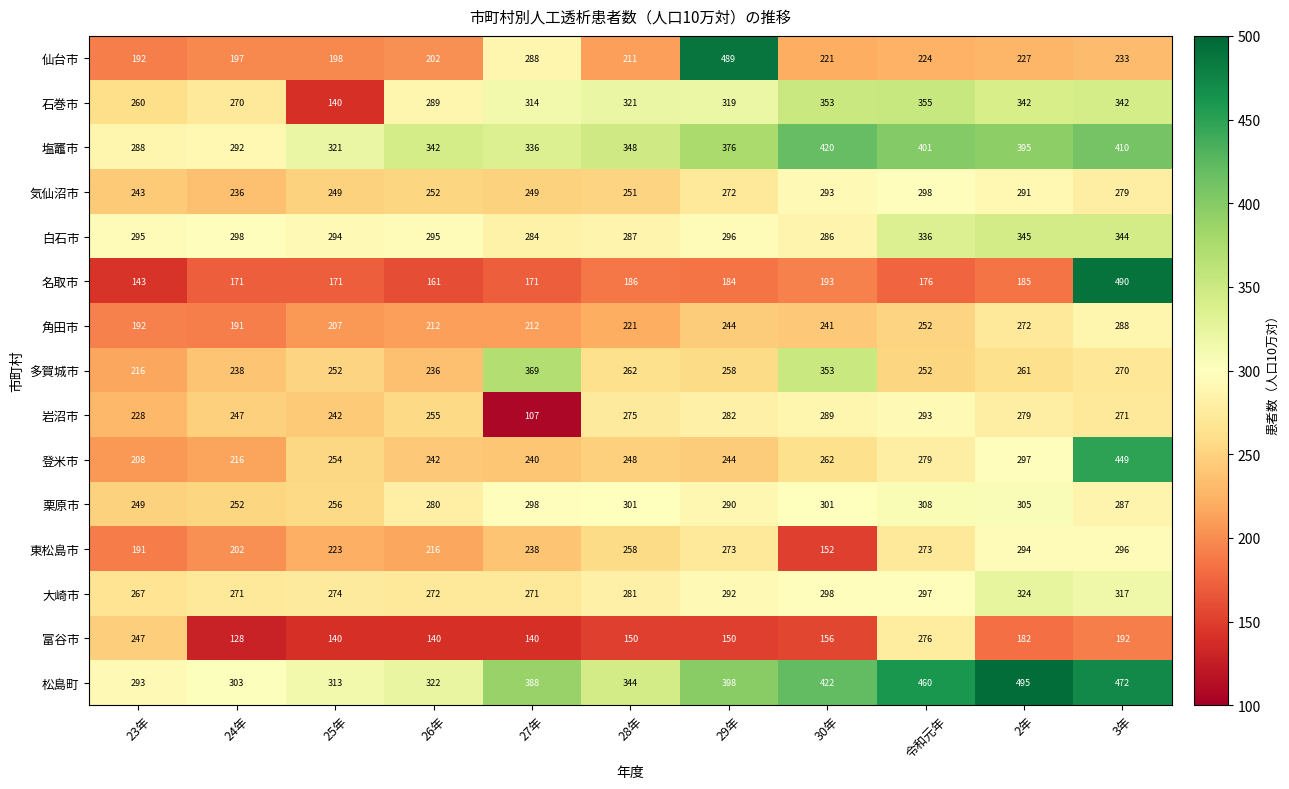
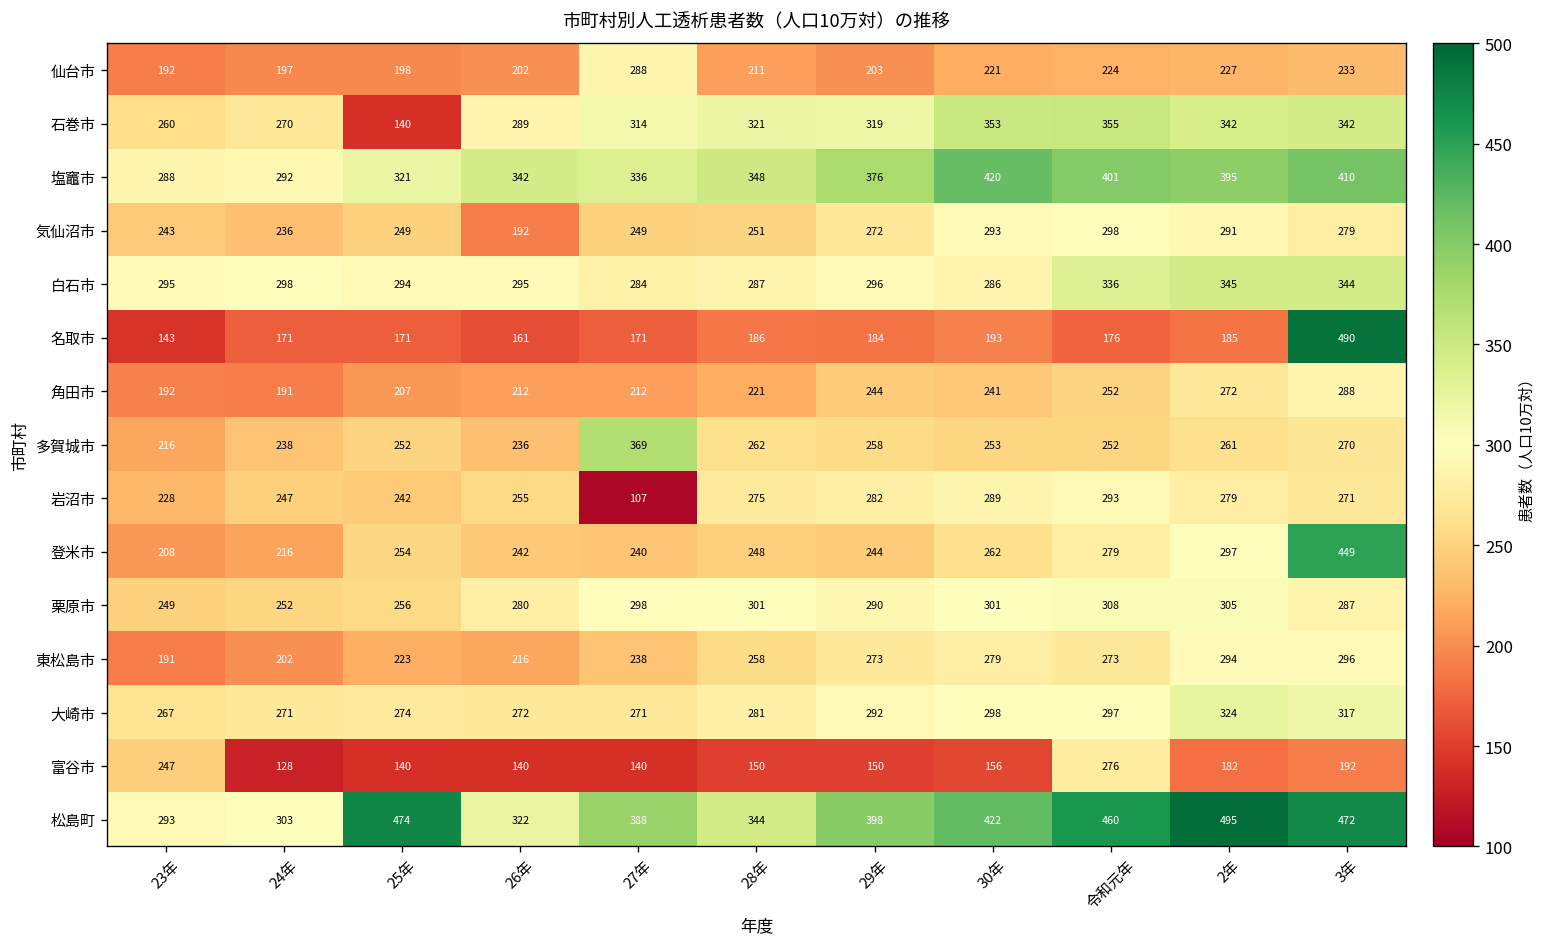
仙台市, 29年: 489 -> 203
気仙沼市, 26年: 252 -> 192
多賀城市, 30年: 353 -> 253
東松島市, 30年: 152 -> 279
松島町, 25年: 313 -> 474
